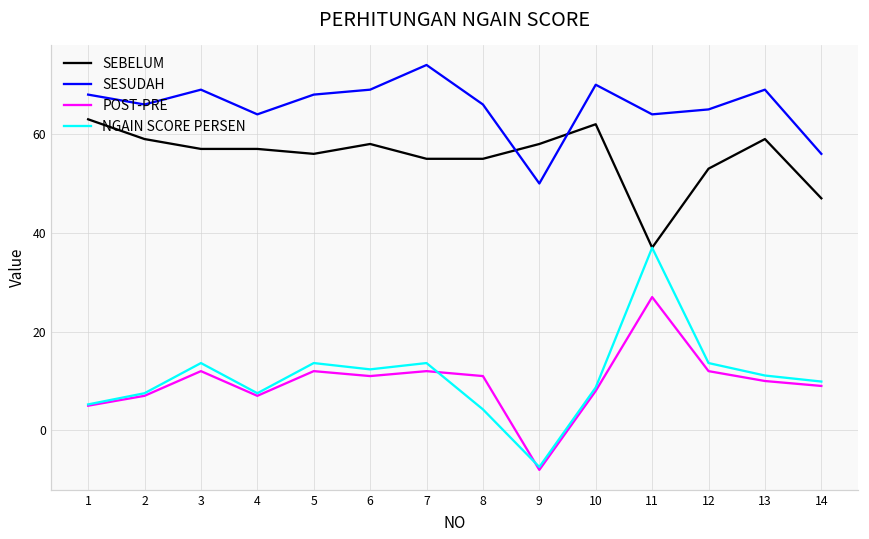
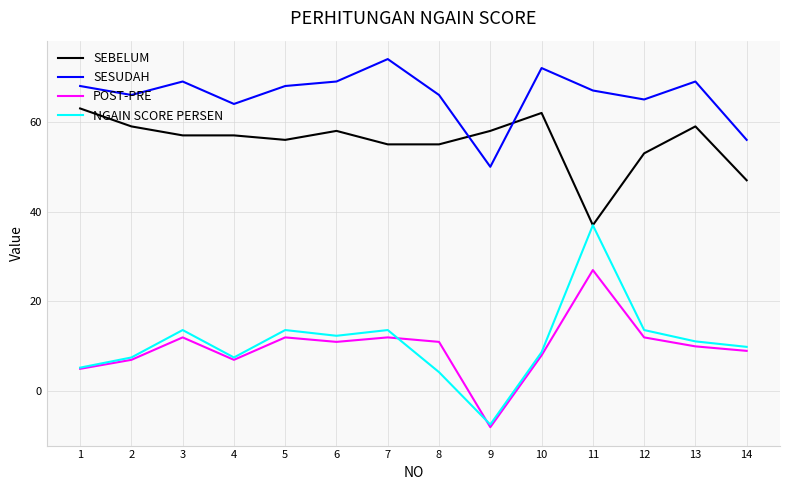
SESUDAH, 10: 70 -> 72
SESUDAH, 11: 64 -> 67
